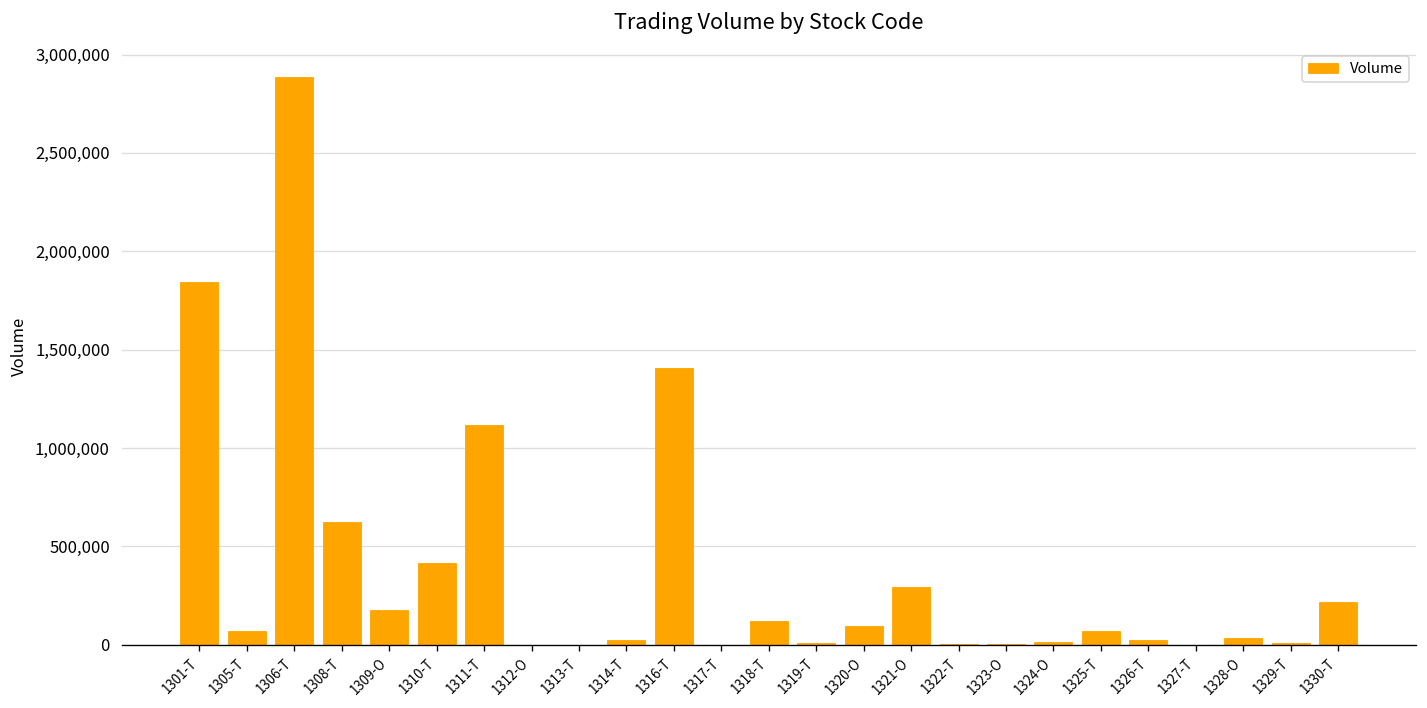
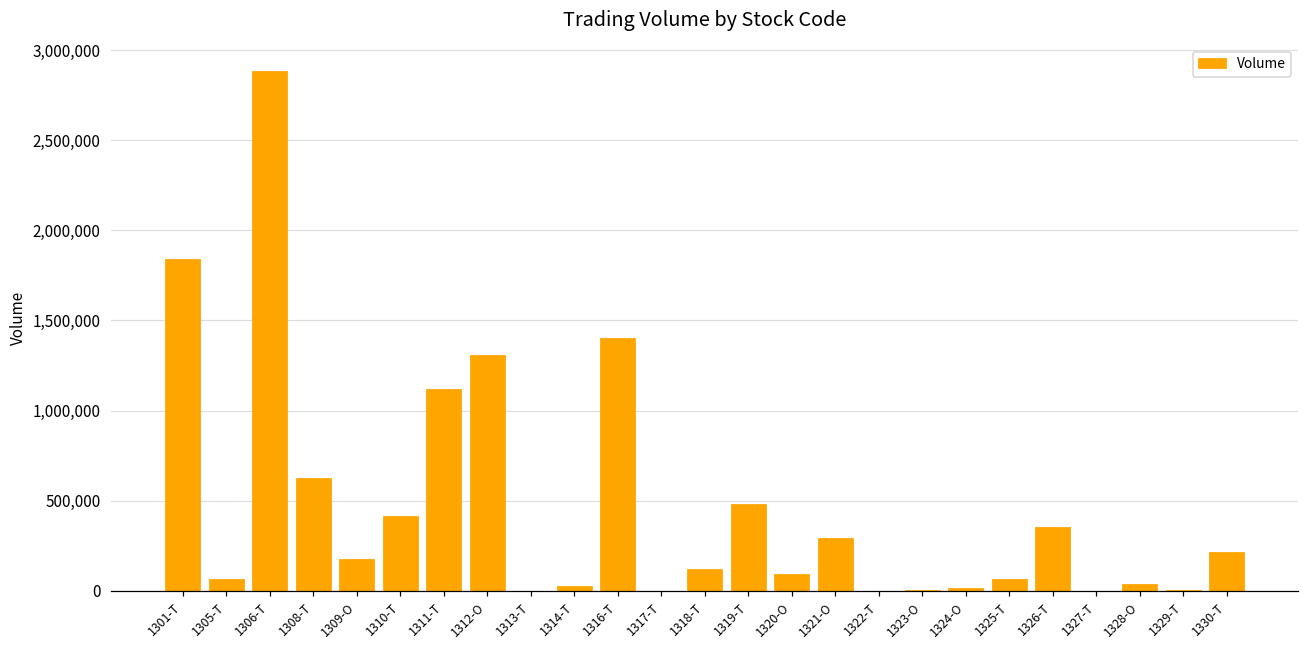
1312-O: 0 -> 1,310,000
1319-T: 10,000 -> 480,000
1326-T: 30,000 -> 360,000
